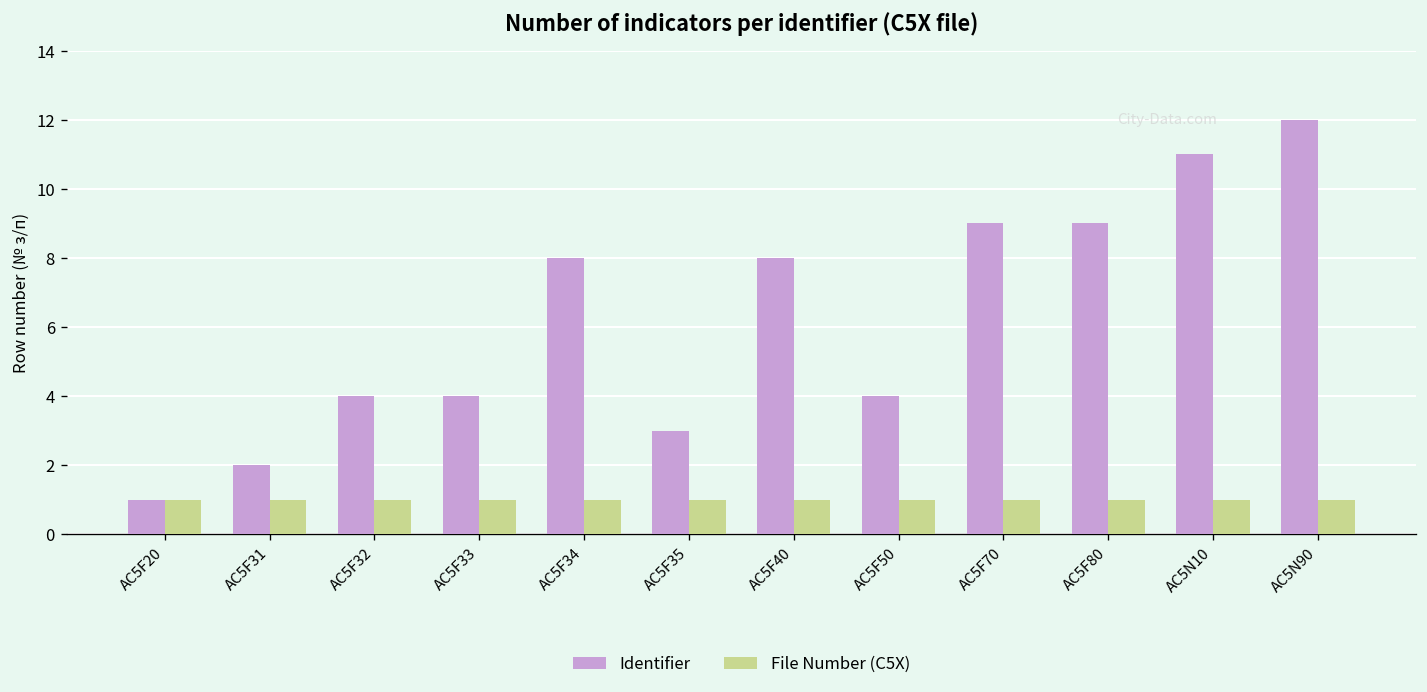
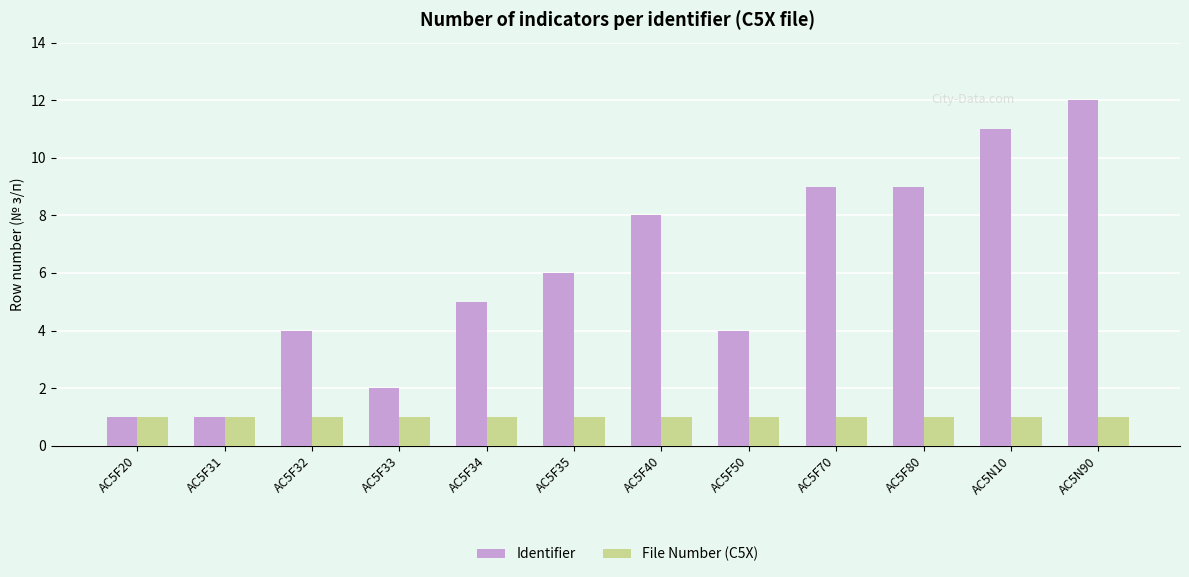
Identifier, AC5F31: 2 -> 1
Identifier, AC5F33: 4 -> 2
Identifier, AC5F34: 8 -> 5
Identifier, AC5F35: 3 -> 6
